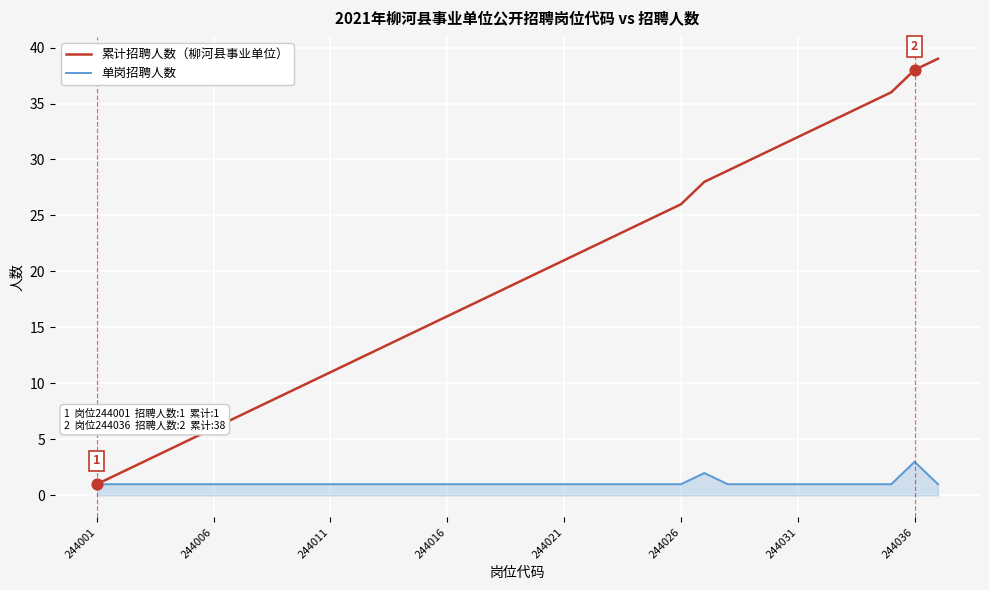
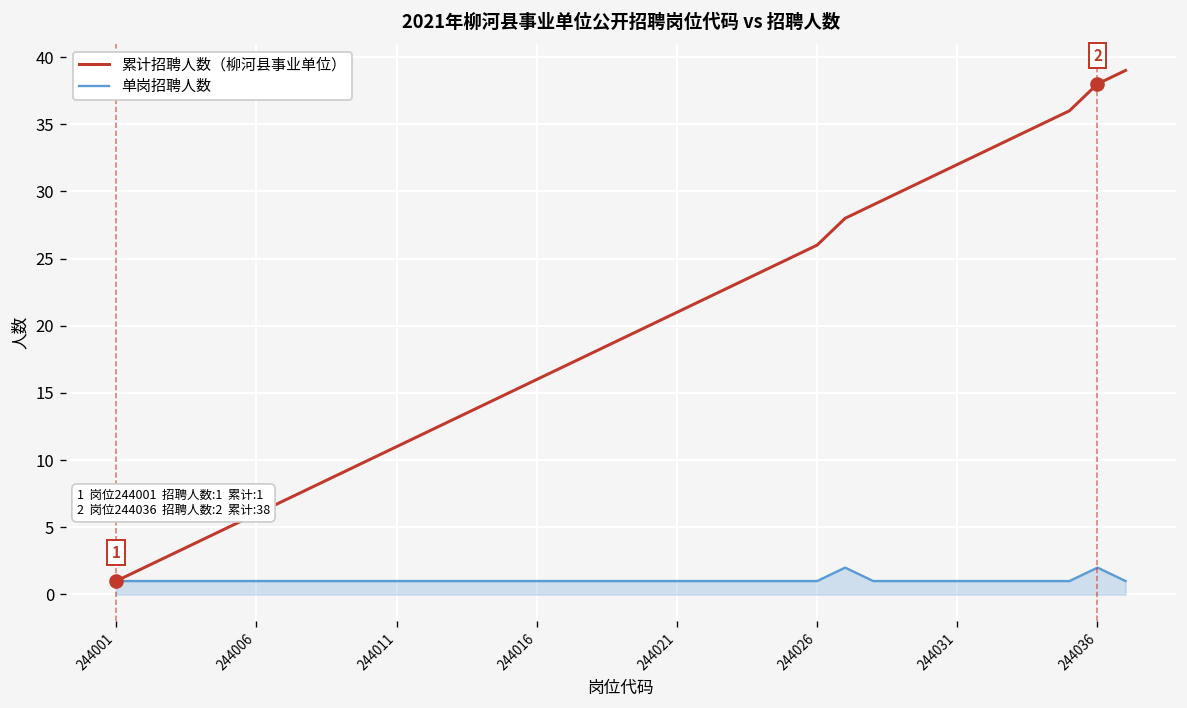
单岗招聘人数, 244036: 3 -> 2
